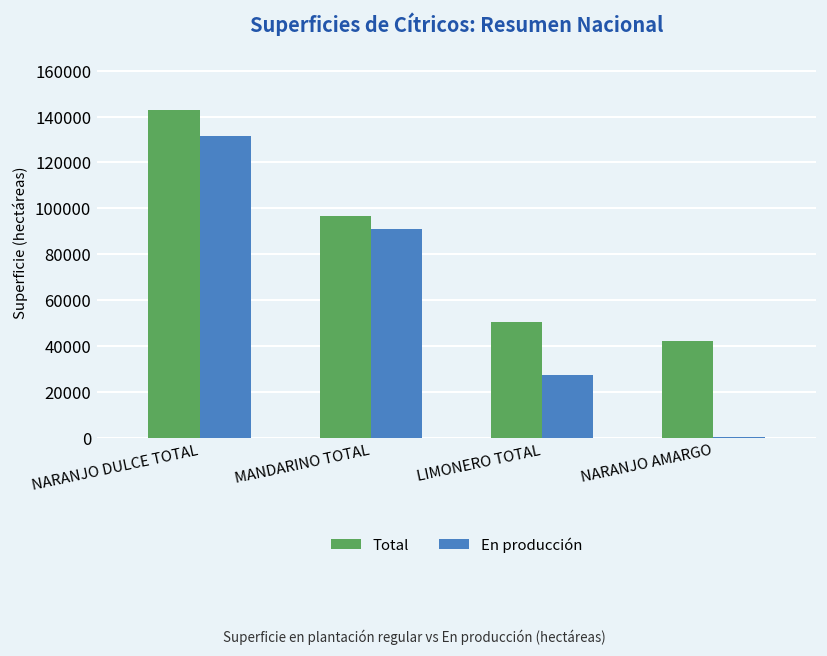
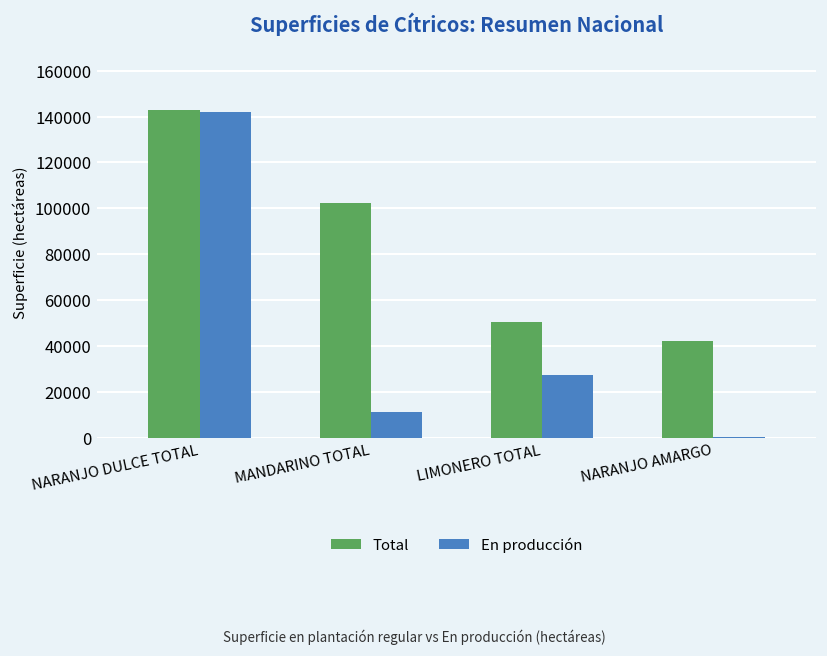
En producción, NARANJO DULCE TOTAL: 131000 -> 142000
Total, MANDARINO TOTAL: 97000 -> 102000
En producción, MANDARINO TOTAL: 91000 -> 11000
